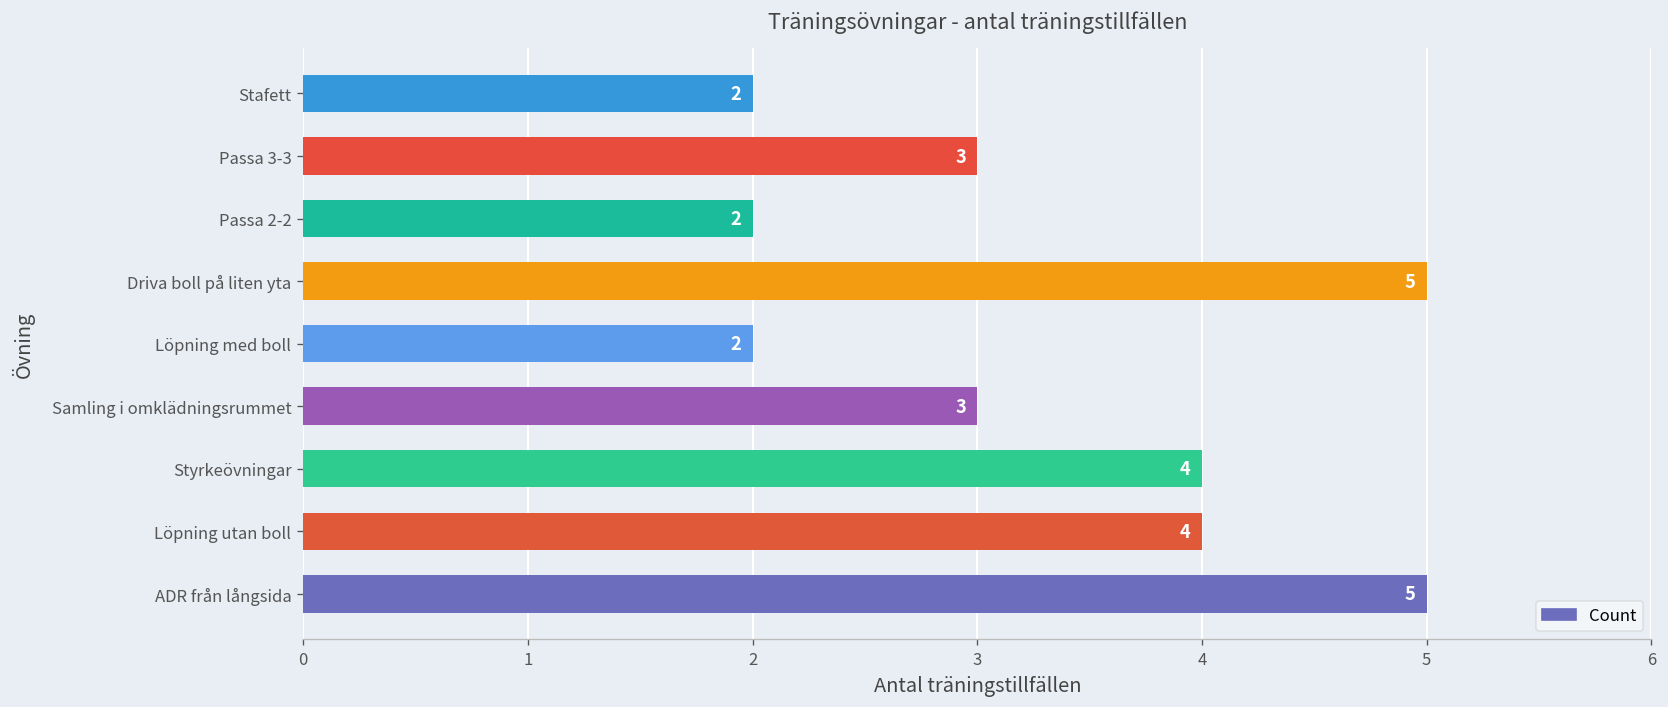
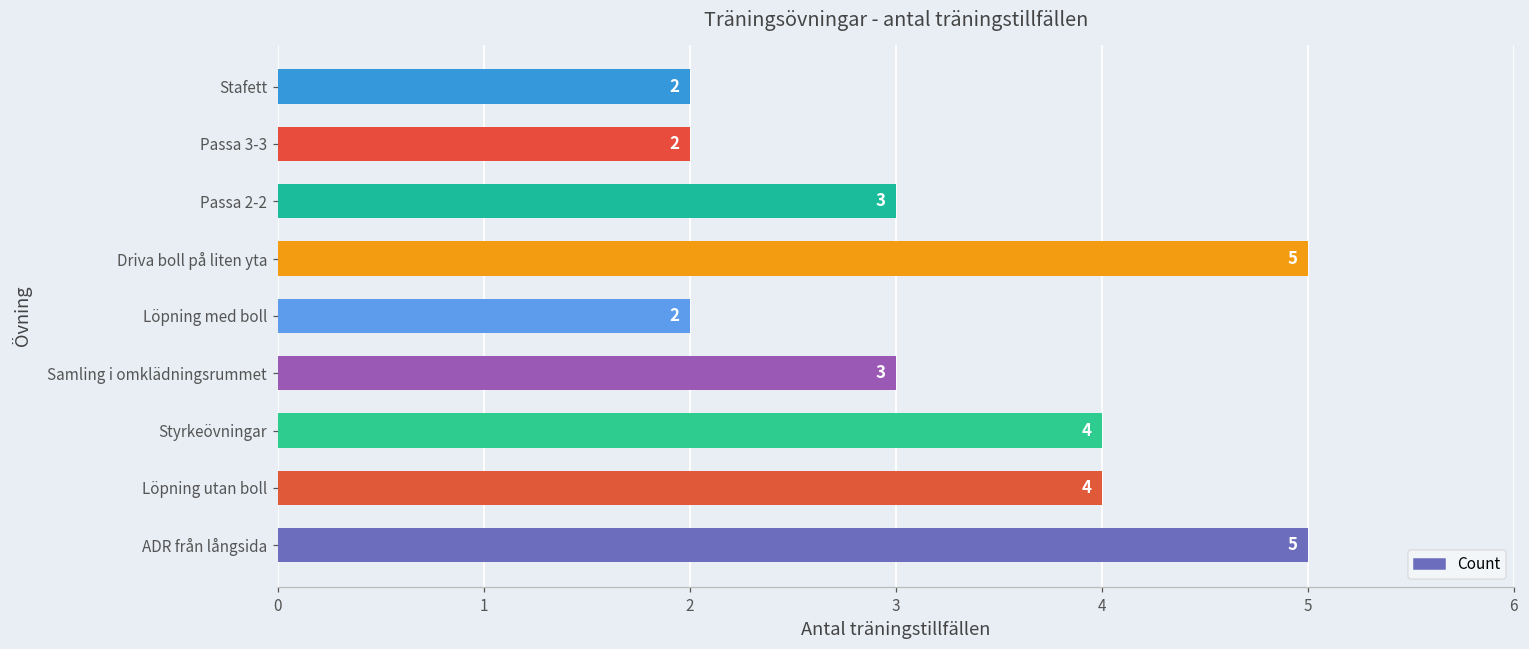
Passa 3-3: 3 -> 2
Passa 2-2: 2 -> 3
